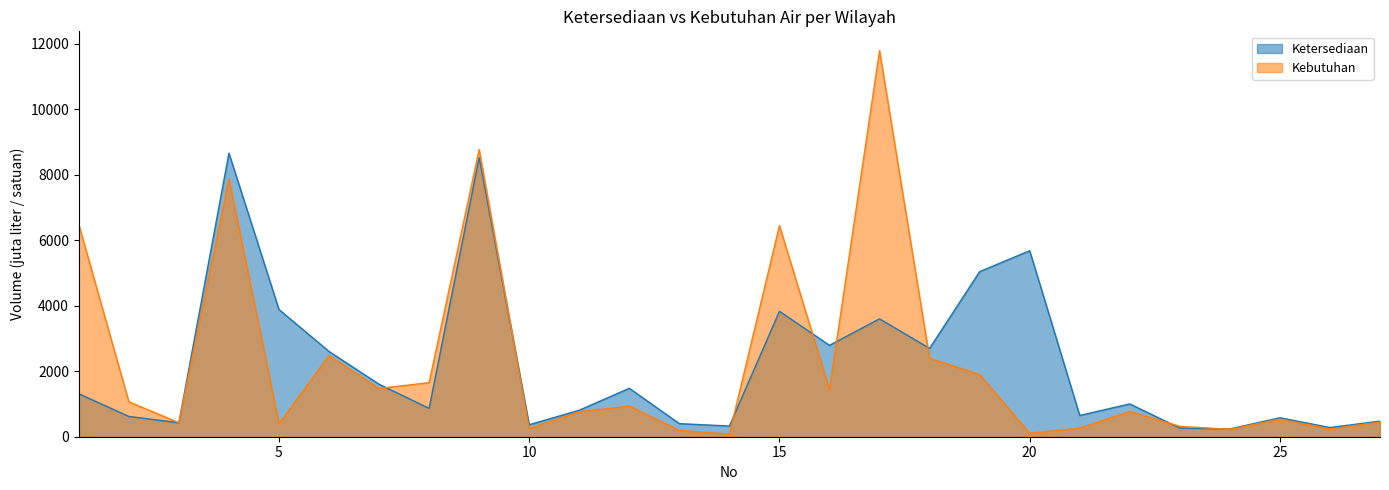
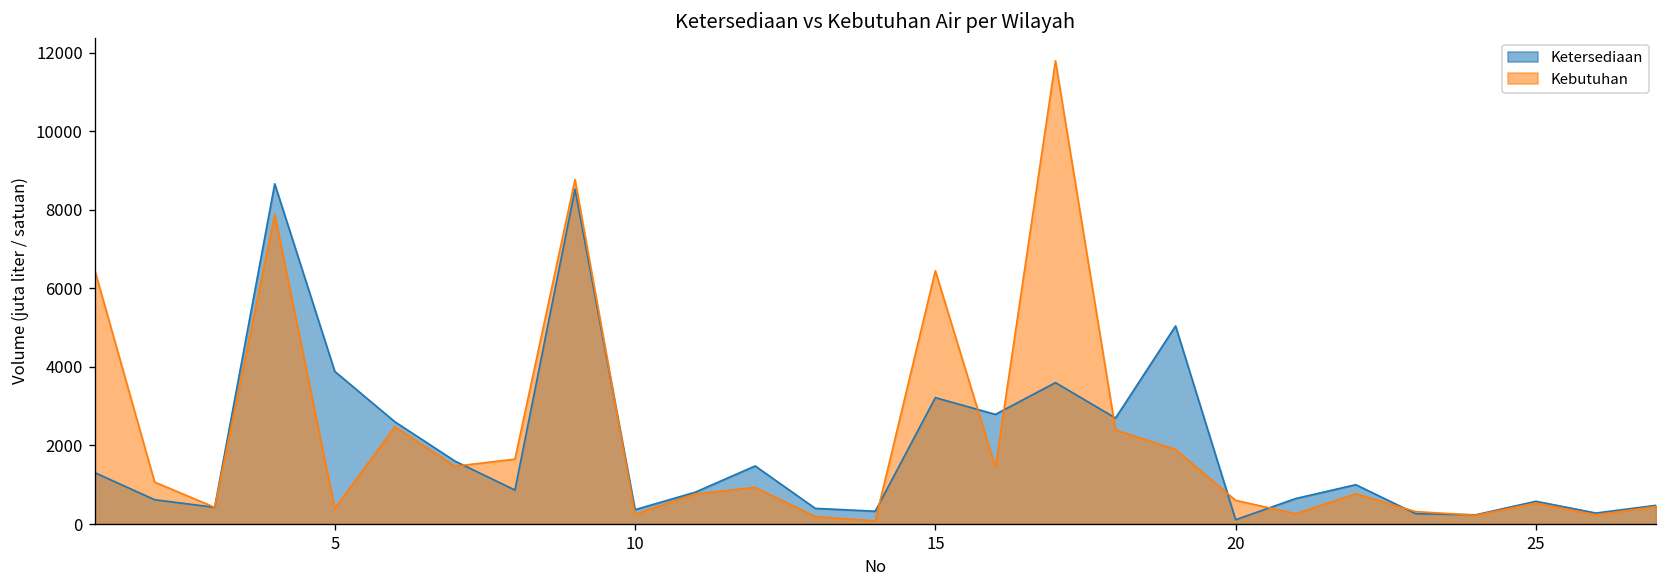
Ketersediaan, 15: 3800 -> 3200
Ketersediaan, 20: 5700 -> 100
Kebutuhan, 20: 100 -> 600
